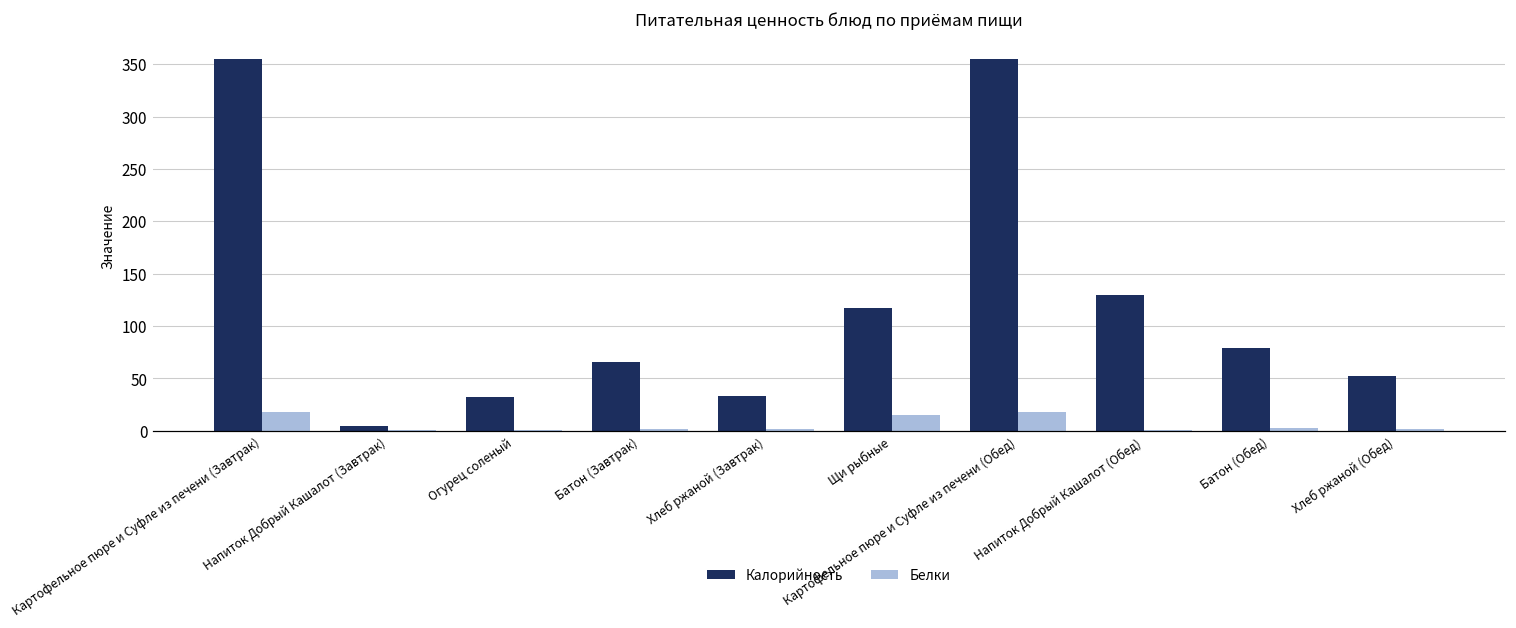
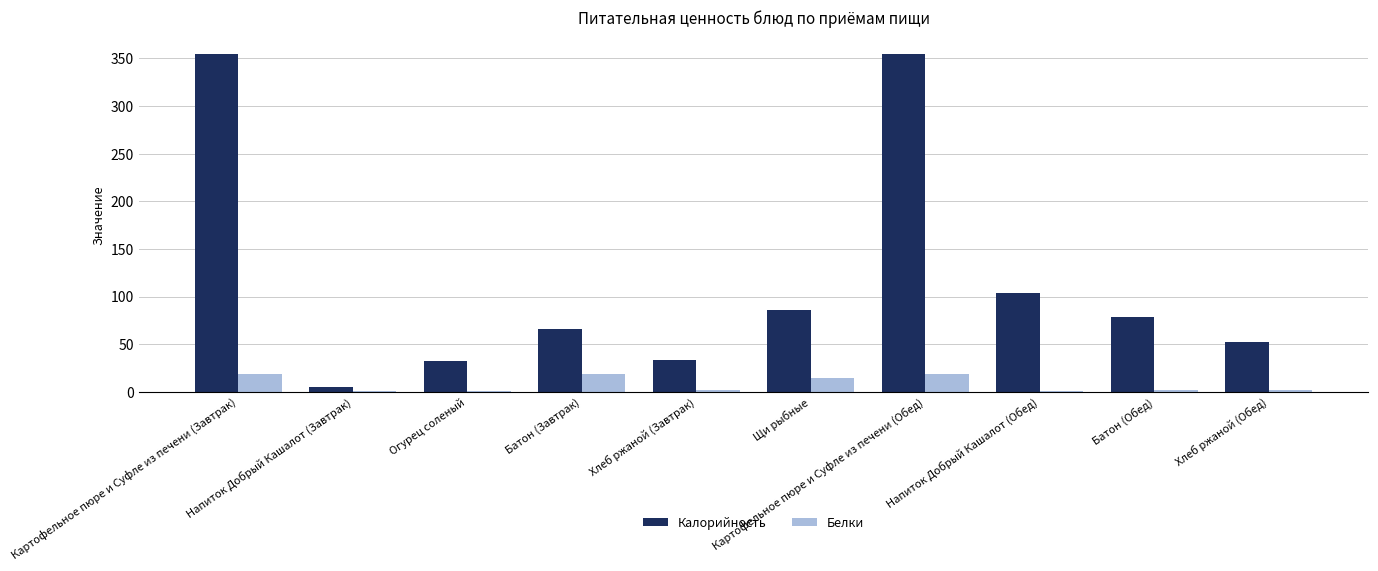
Белки, Батон (Завтрак): 0 -> 20
Калорийность, Щи рыбные: 120 -> 90
Калорийность, Напиток Добрый Кашалот (Обед): 130 -> 100
